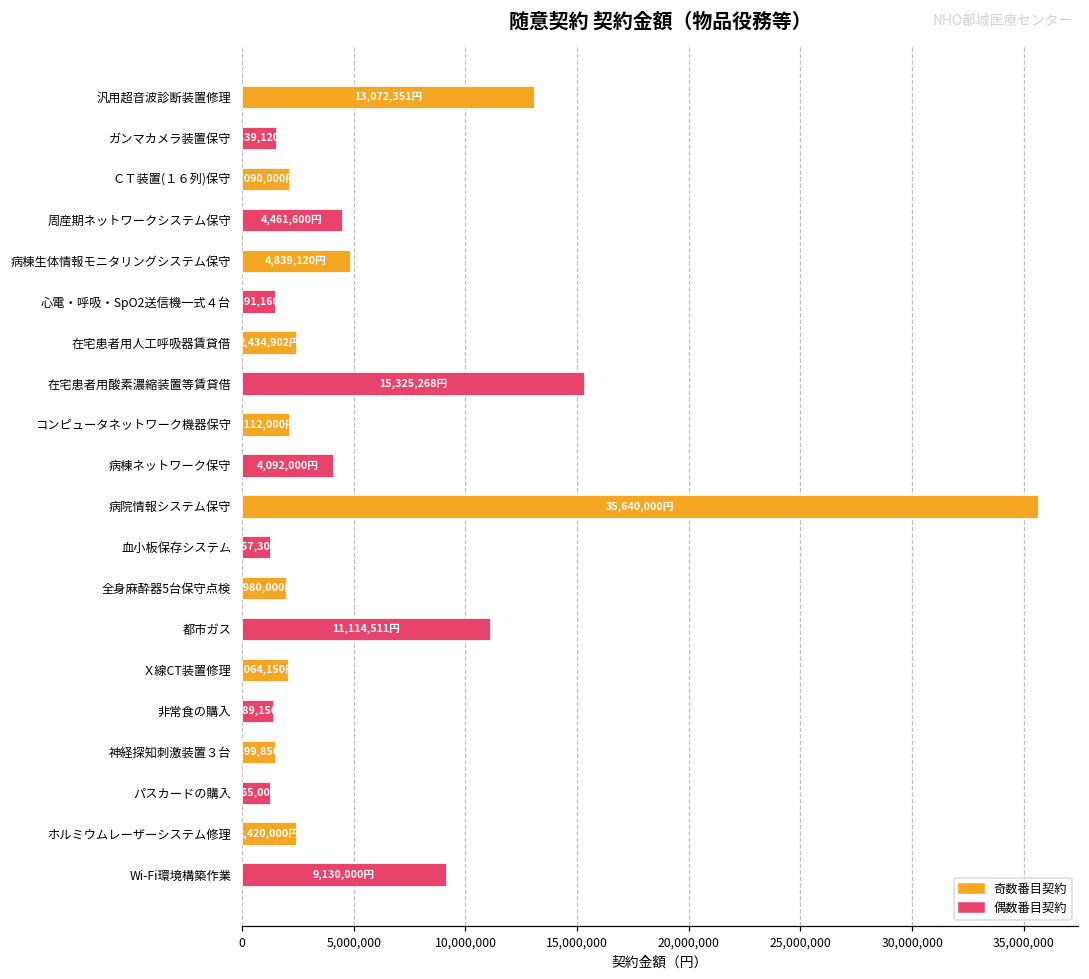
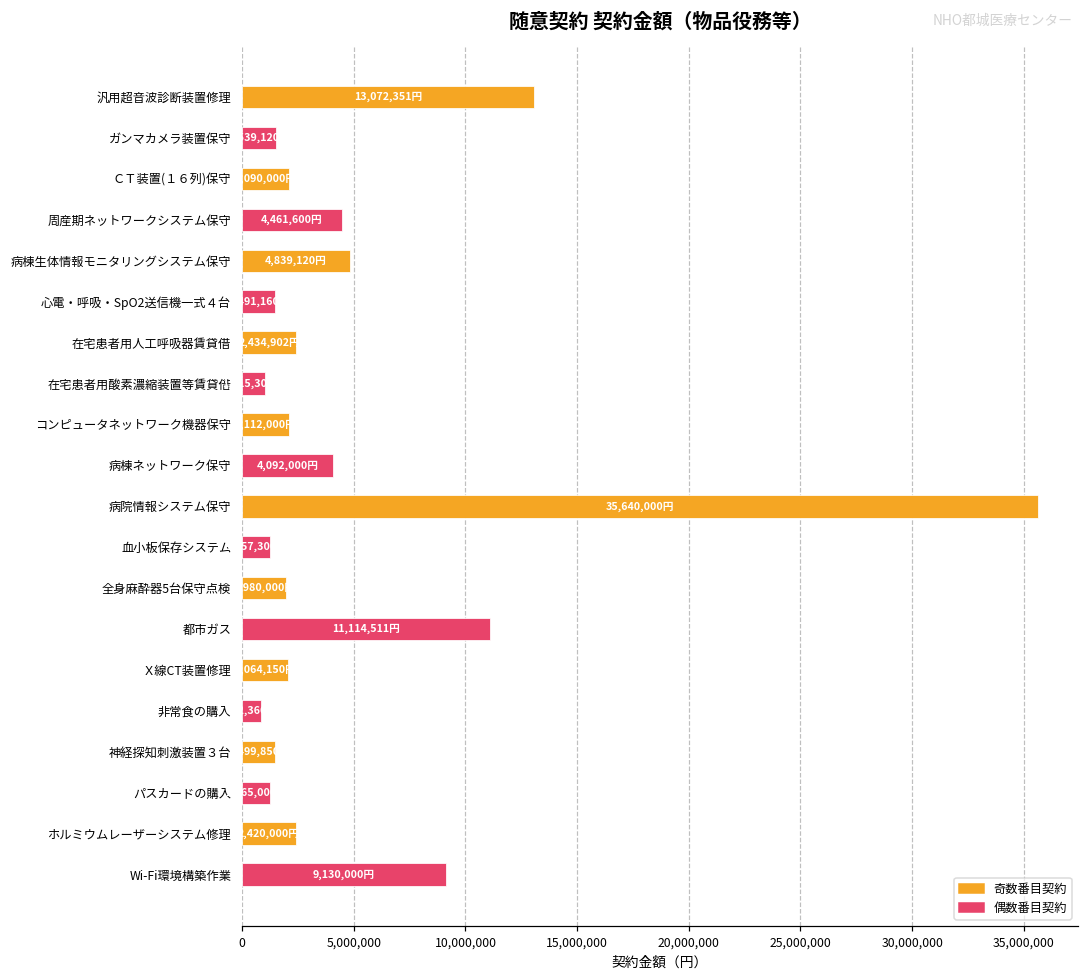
在宅患者用酸素濃縮装置等賃貸借: 15,300,000 -> 1,000,000
非常食の購入: 1,400,000 -> 800,000
